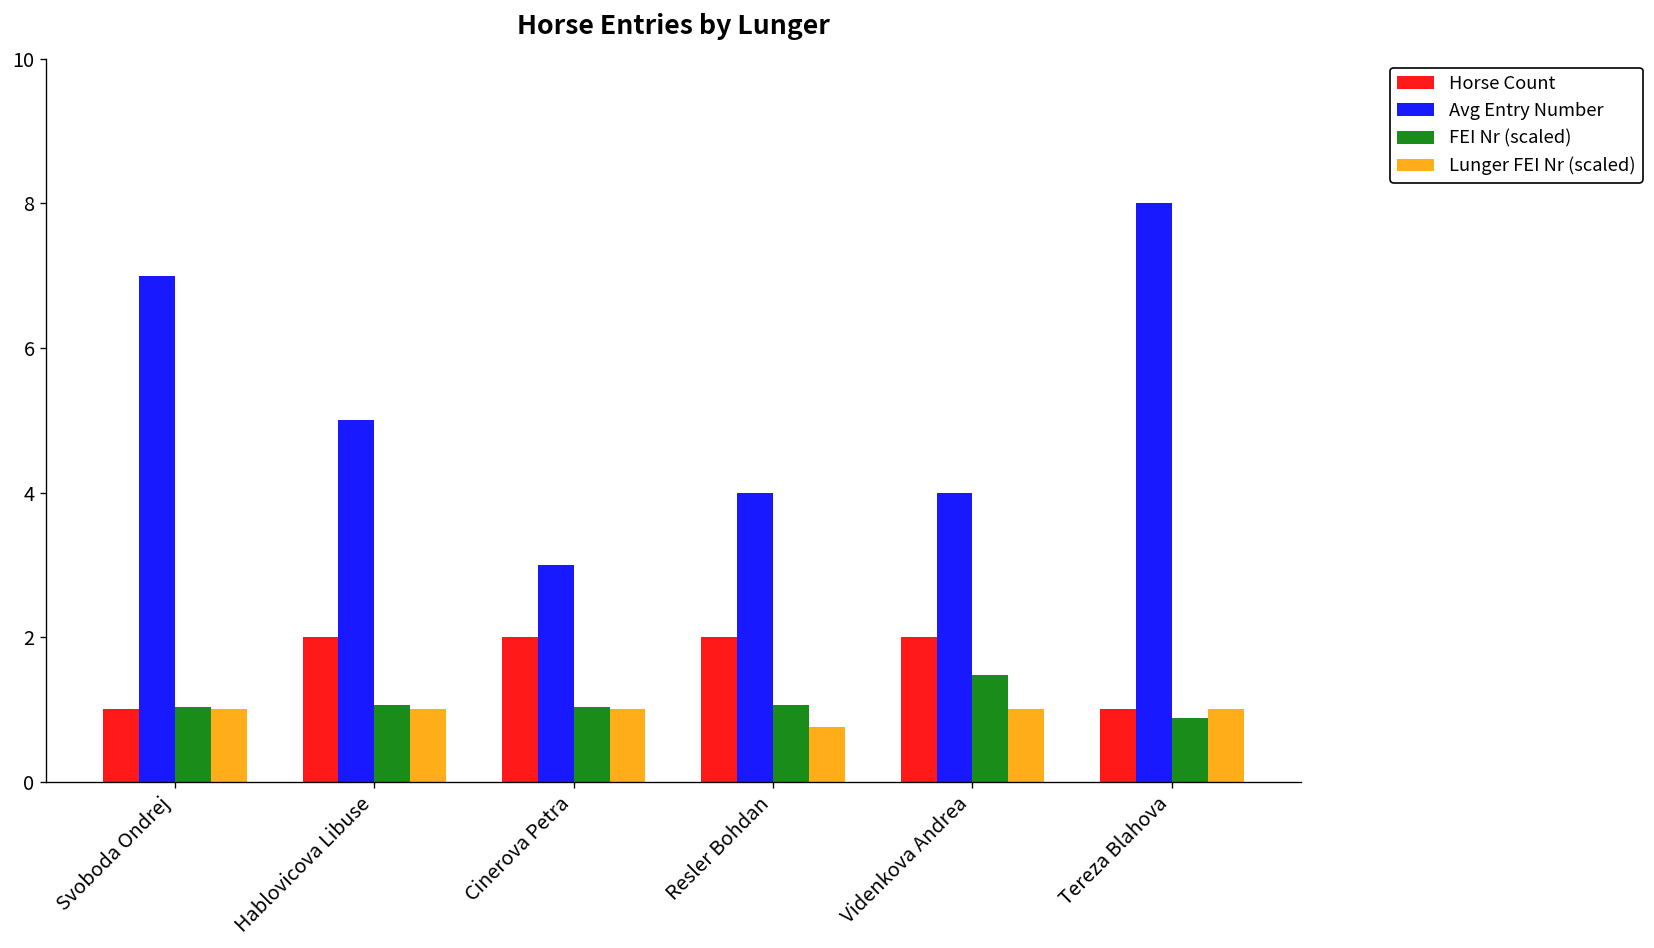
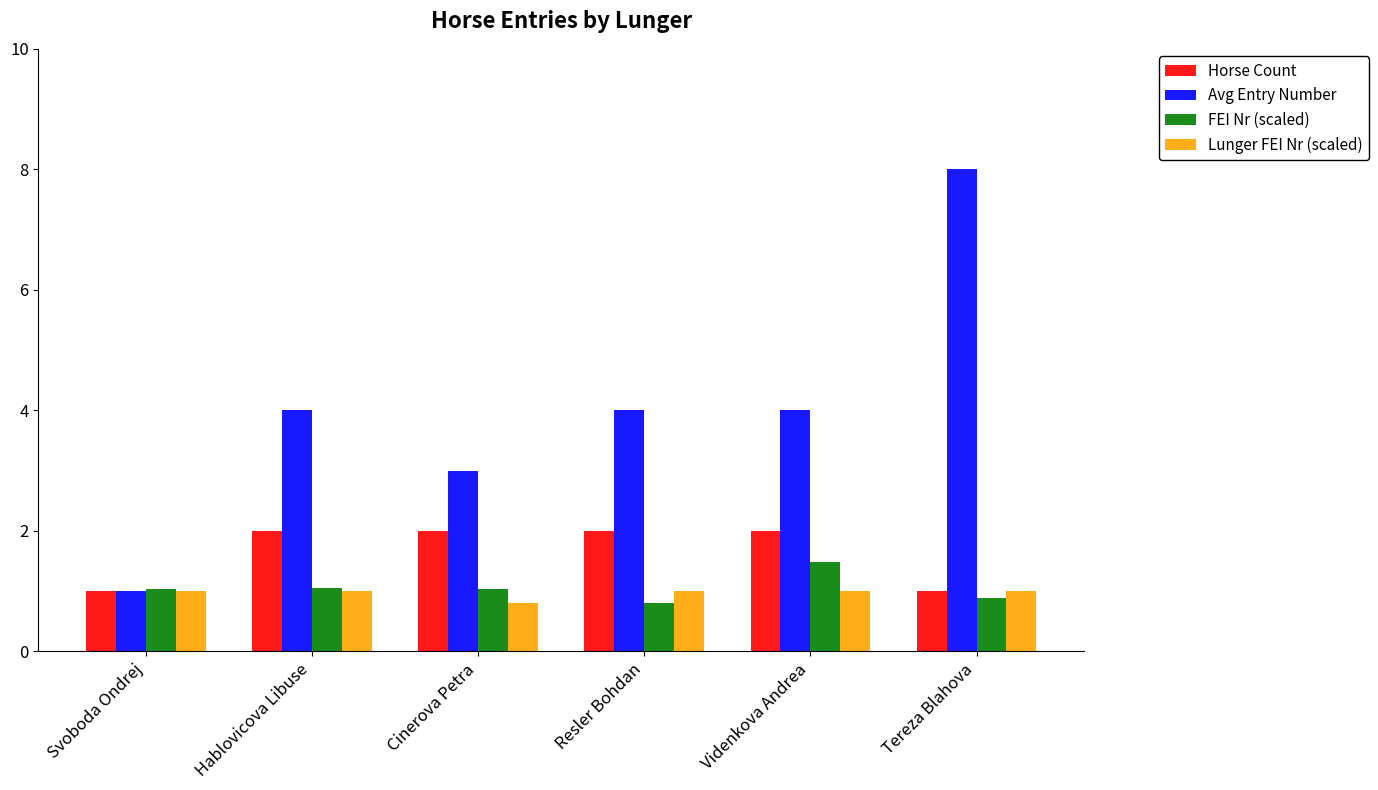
Avg Entry Number, Svoboda Ondrej: 7 -> 1
Avg Entry Number, Hablovicova Libuse: 5 -> 4
Lunger FEI Nr (scaled), Cinerova Petra: 1.0 -> 0.8
FEI Nr (scaled), Resler Bohdan: 1.1 -> 0.8
Lunger FEI Nr (scaled), Resler Bohdan: 0.8 -> 1.0
